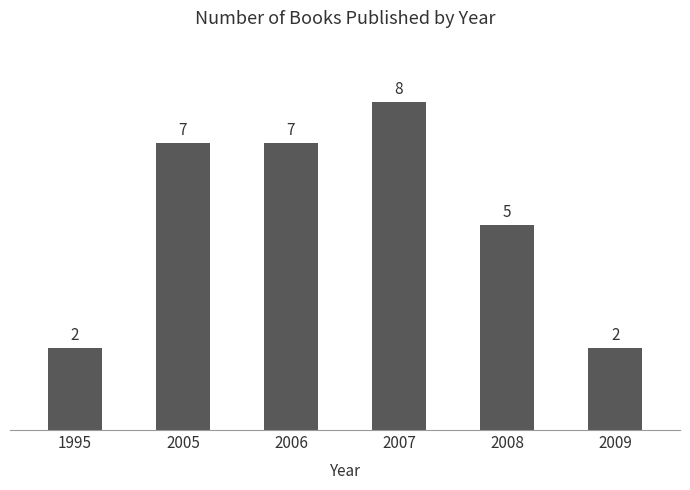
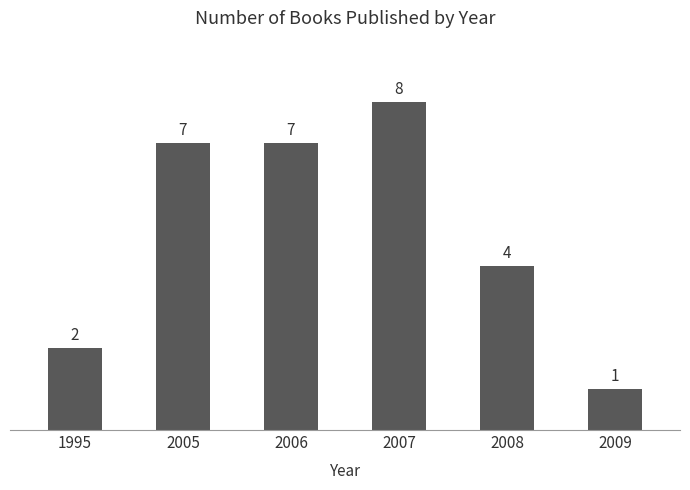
2008: 5 -> 4
2009: 2 -> 1
